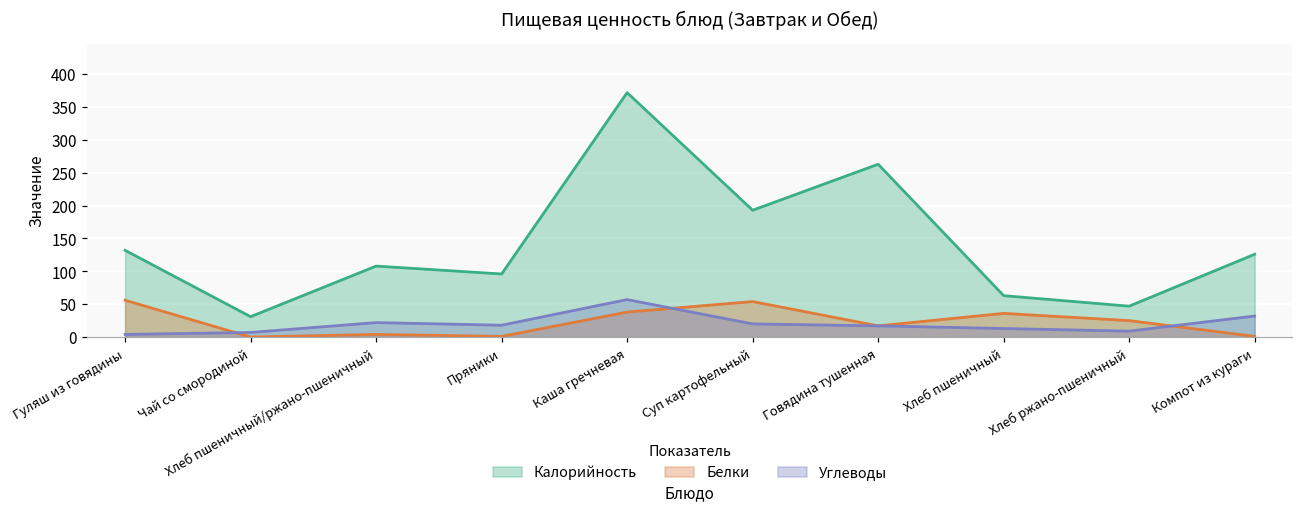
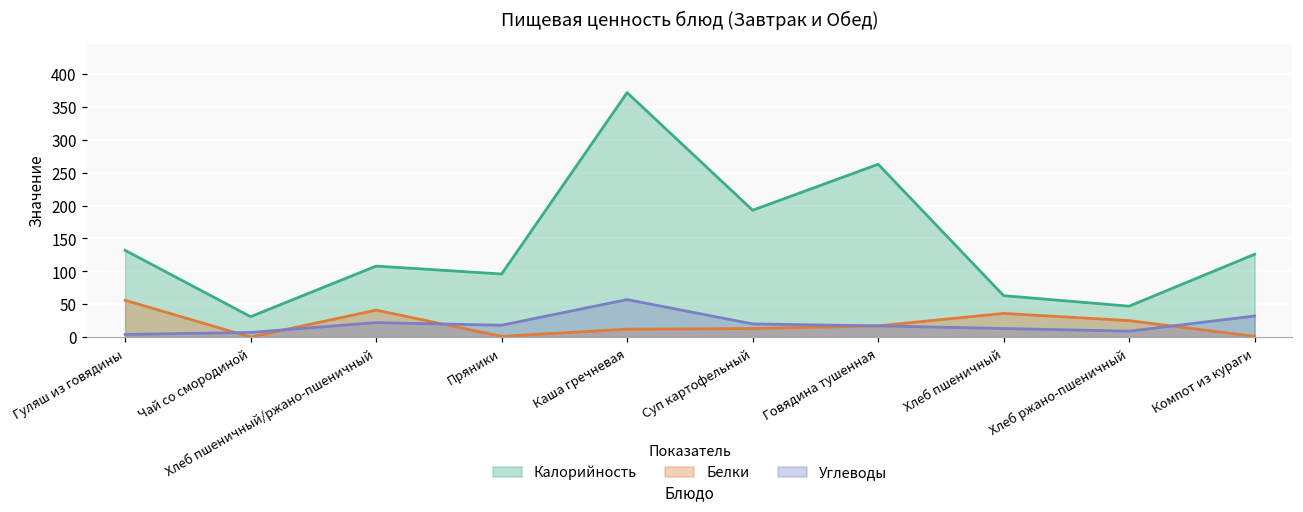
Белки, Хлеб пшеничный/ржано-пшеничный: 0 -> 40
Белки, Каша гречневая: 40 -> 10
Белки, Суп картофельный: 50 -> 10
